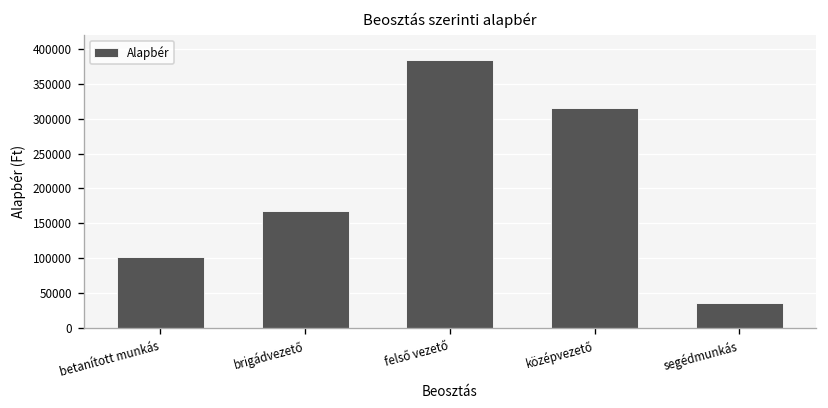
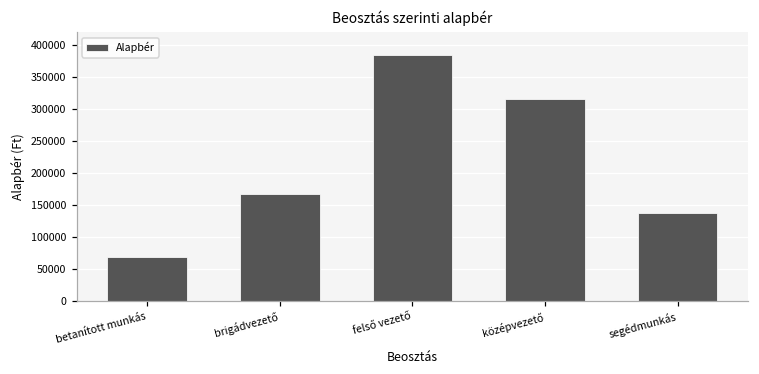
betanított munkás: 100000 -> 70000
segédmunkás: 40000 -> 140000
